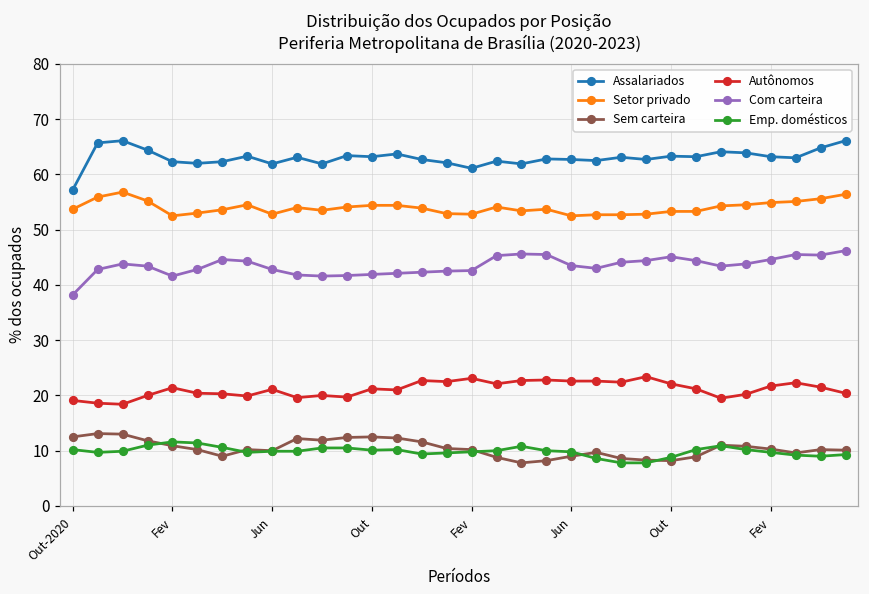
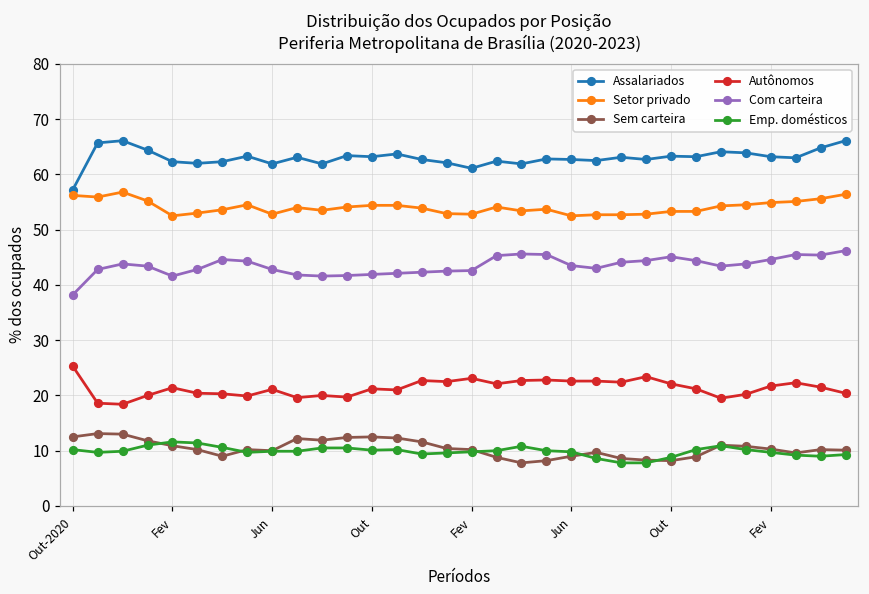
Setor privado, Out-2020: 54 -> 56
Autônomos, Out-2020: 19 -> 25
